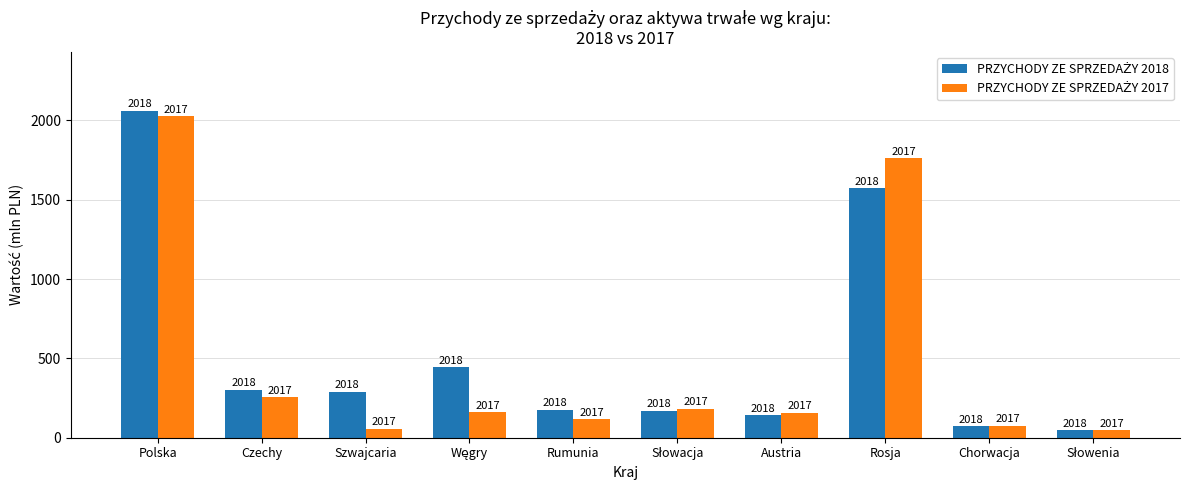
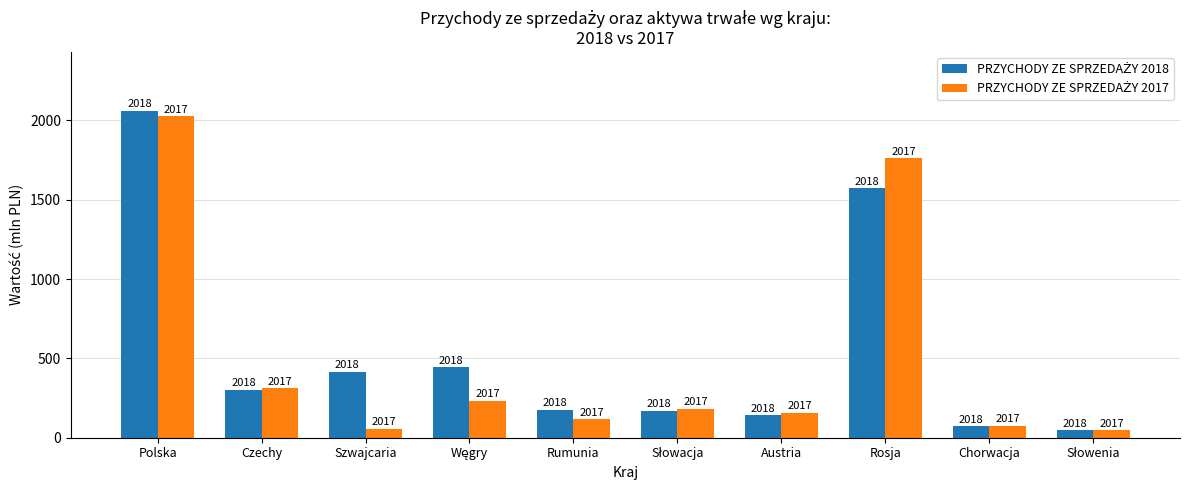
PRZYCHODY ZE SPRZEDAŻY 2017, Czechy: 250 -> 310
PRZYCHODY ZE SPRZEDAŻY 2018, Szwajcaria: 290 -> 420
PRZYCHODY ZE SPRZEDAŻY 2017, Węgry: 160 -> 230
